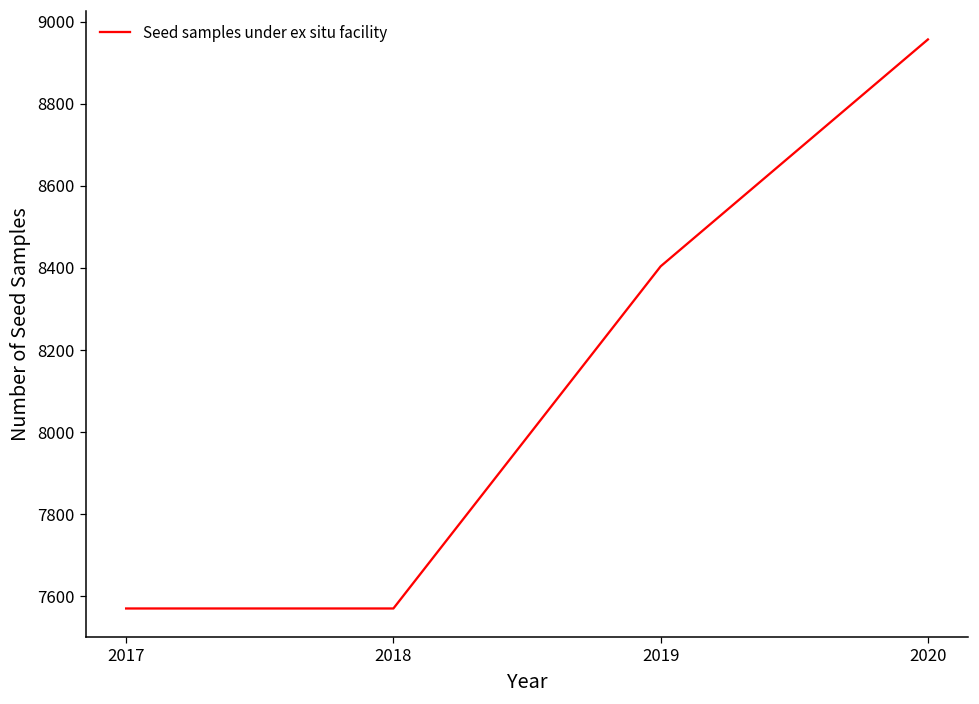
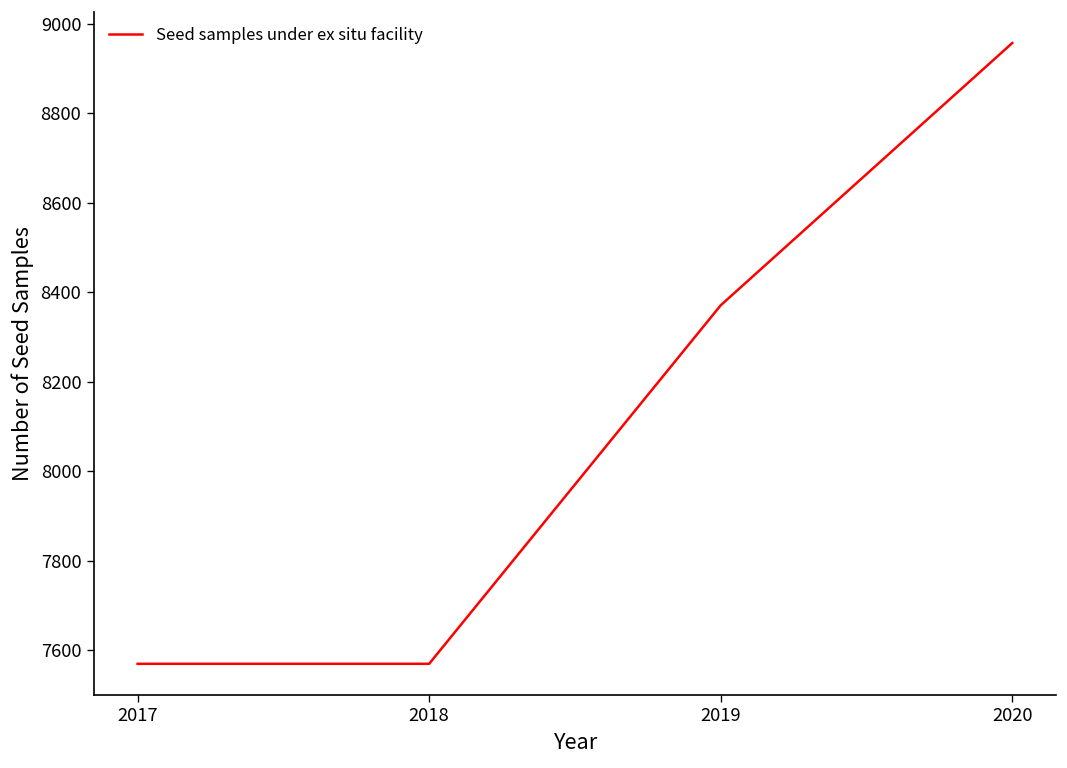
2019: 8400 -> 8370
